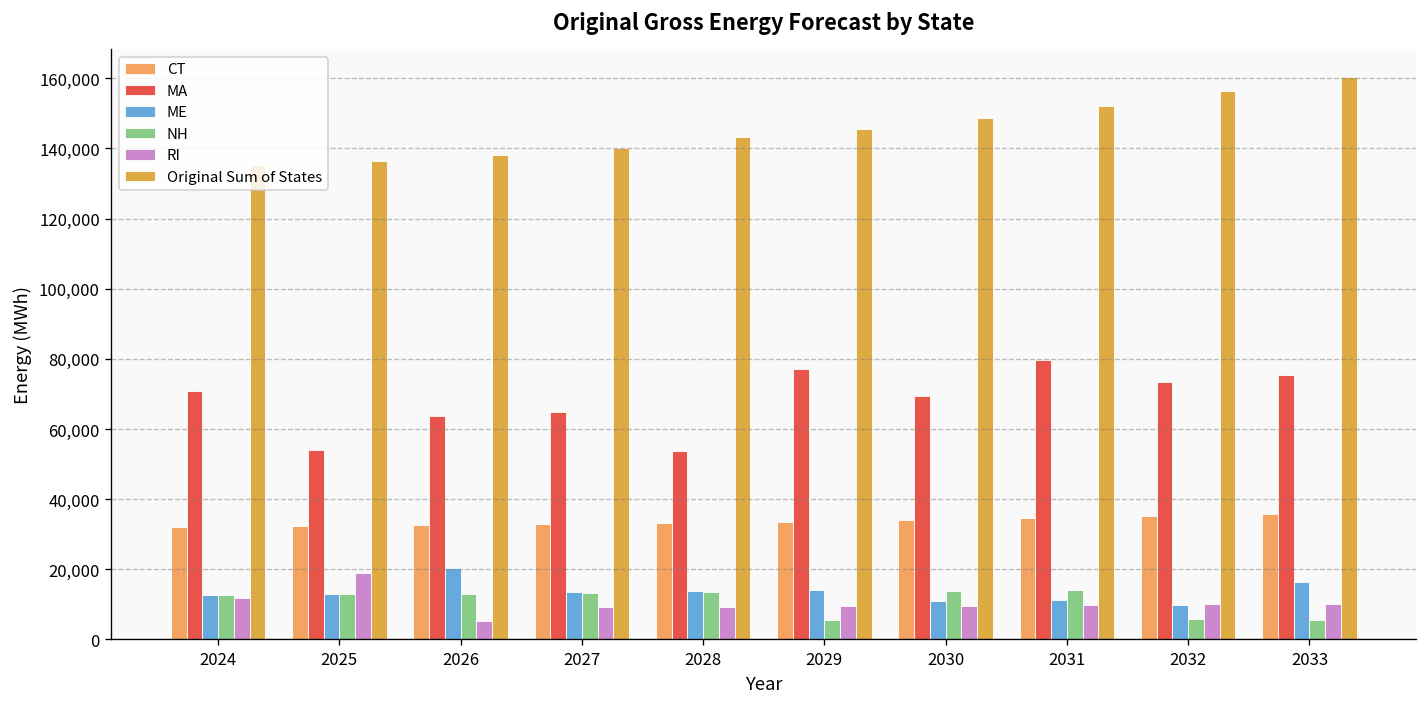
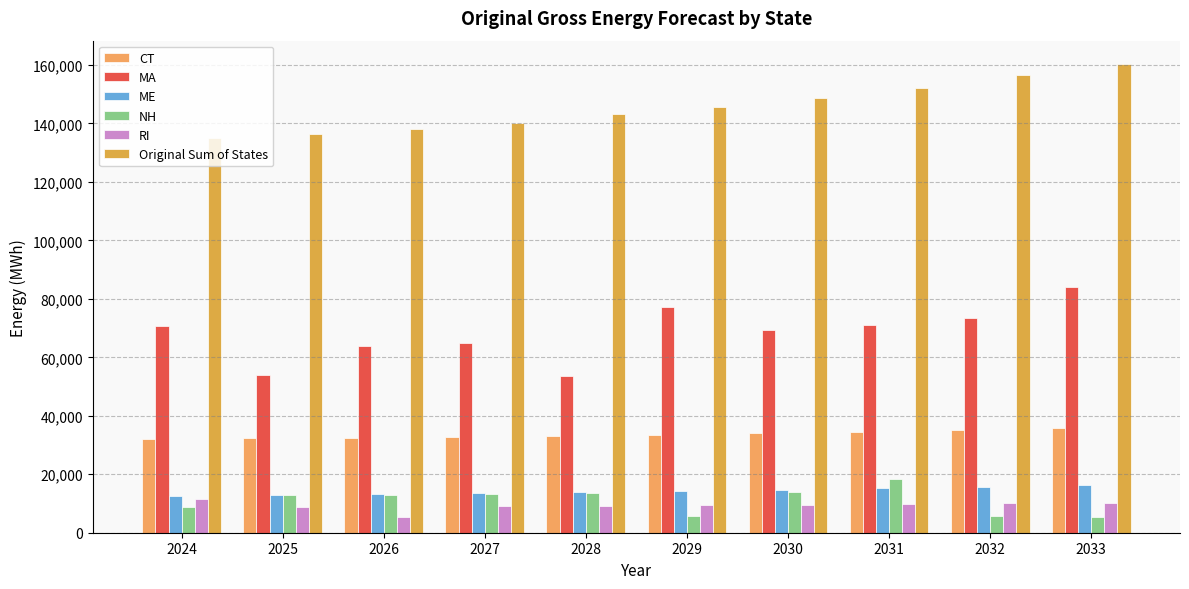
NH, 2024: 13,000 -> 9,000
RI, 2025: 19,000 -> 9,000
ME, 2026: 20,000 -> 13,000
ME, 2030: 11,000 -> 15,000
MA, 2031: 80,000 -> 71,000
ME, 2031: 11,000 -> 15,000
NH, 2031: 14,000 -> 18,000
ME, 2032: 10,000 -> 16,000
MA, 2033: 75,000 -> 84,000
